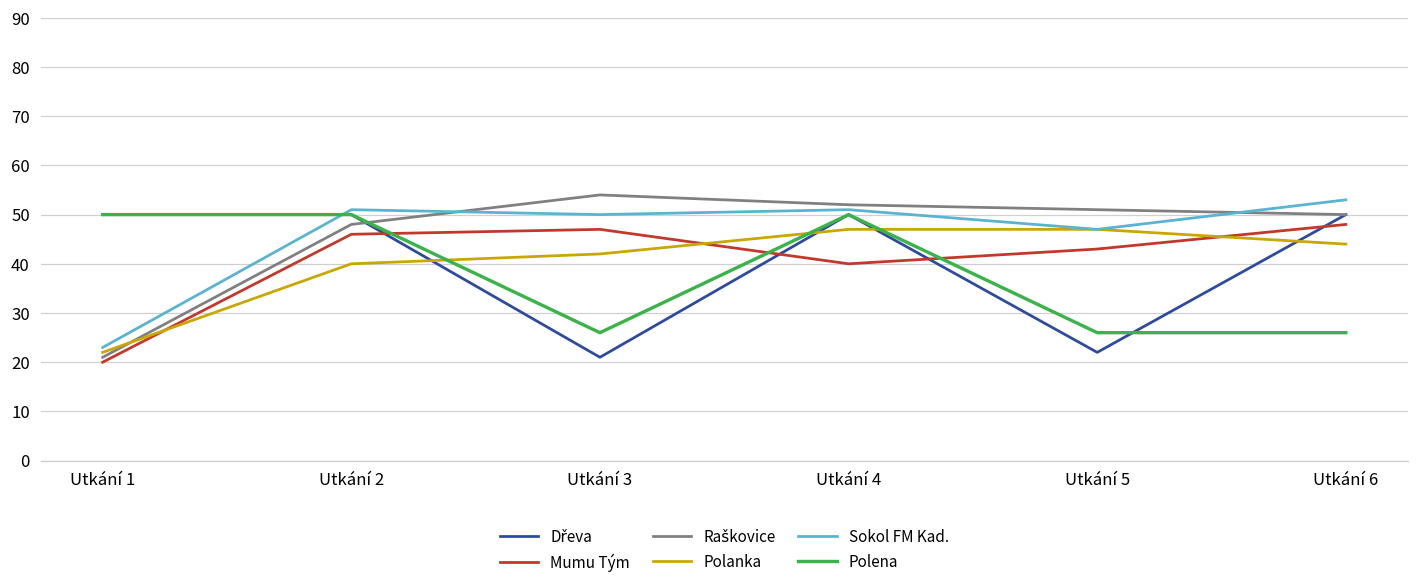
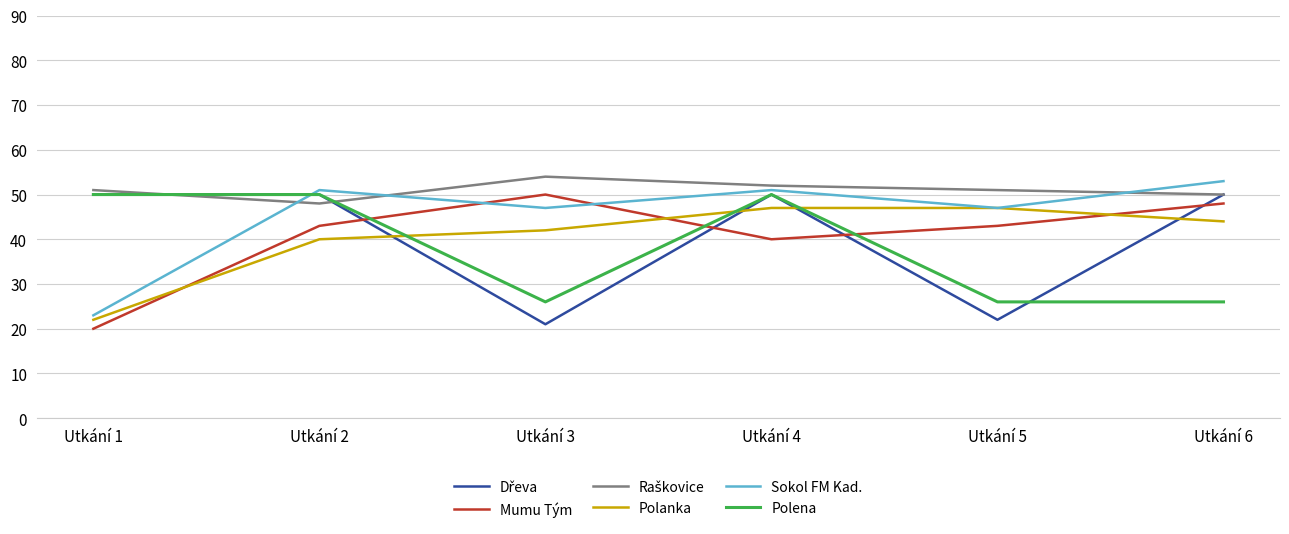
Raškovice, Utkání 1: 21 -> 51
Mumu Tým, Utkání 2: 46 -> 43
Mumu Tým, Utkání 3: 47 -> 50
Sokol FM Kad., Utkání 3: 50 -> 47
